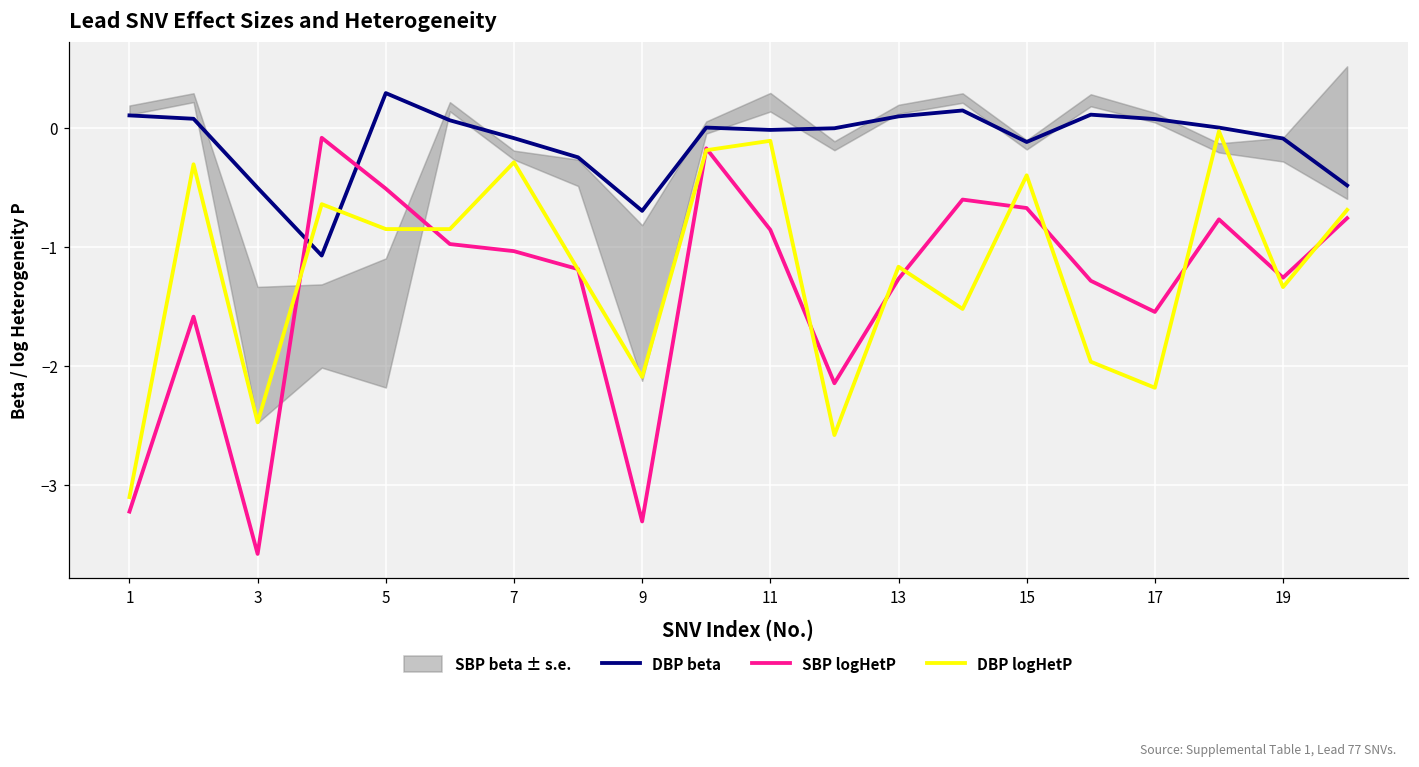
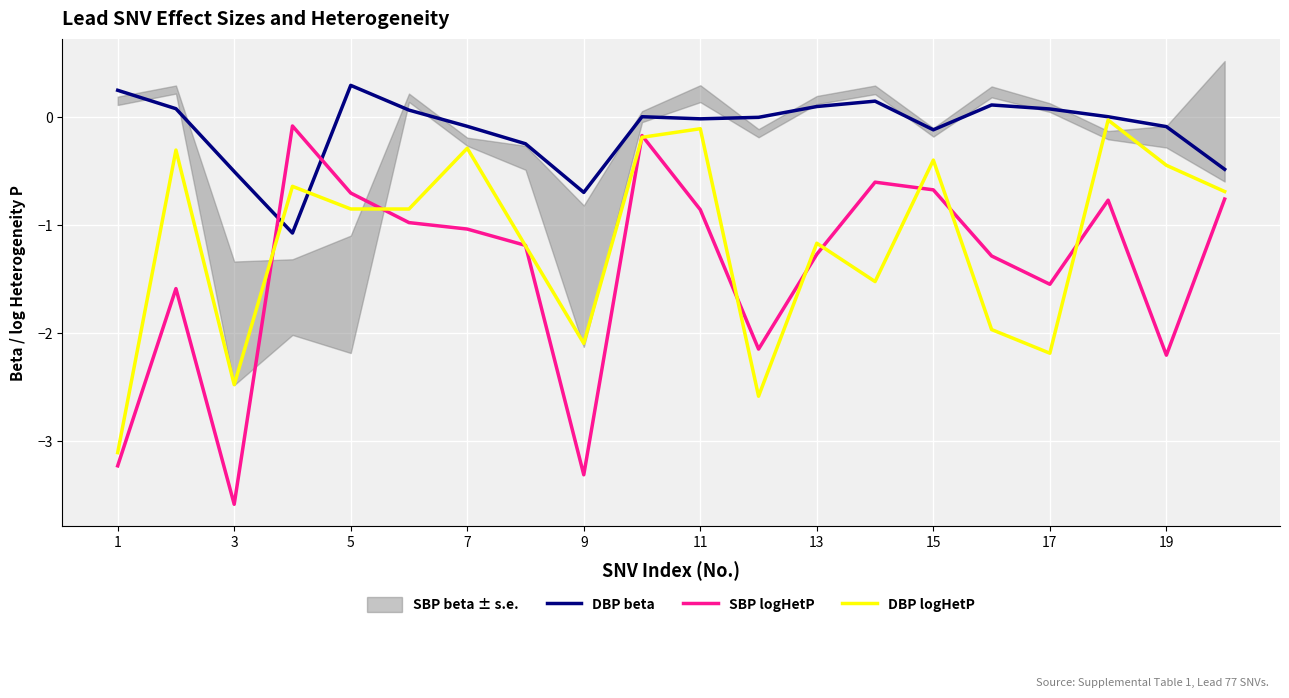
DBP beta, 1: 0.11 -> 0.25
SBP logHetP, 5: -0.51 -> -0.70
SBP logHetP, 19: -1.26 -> -2.20
DBP logHetP, 19: -1.34 -> -0.45
